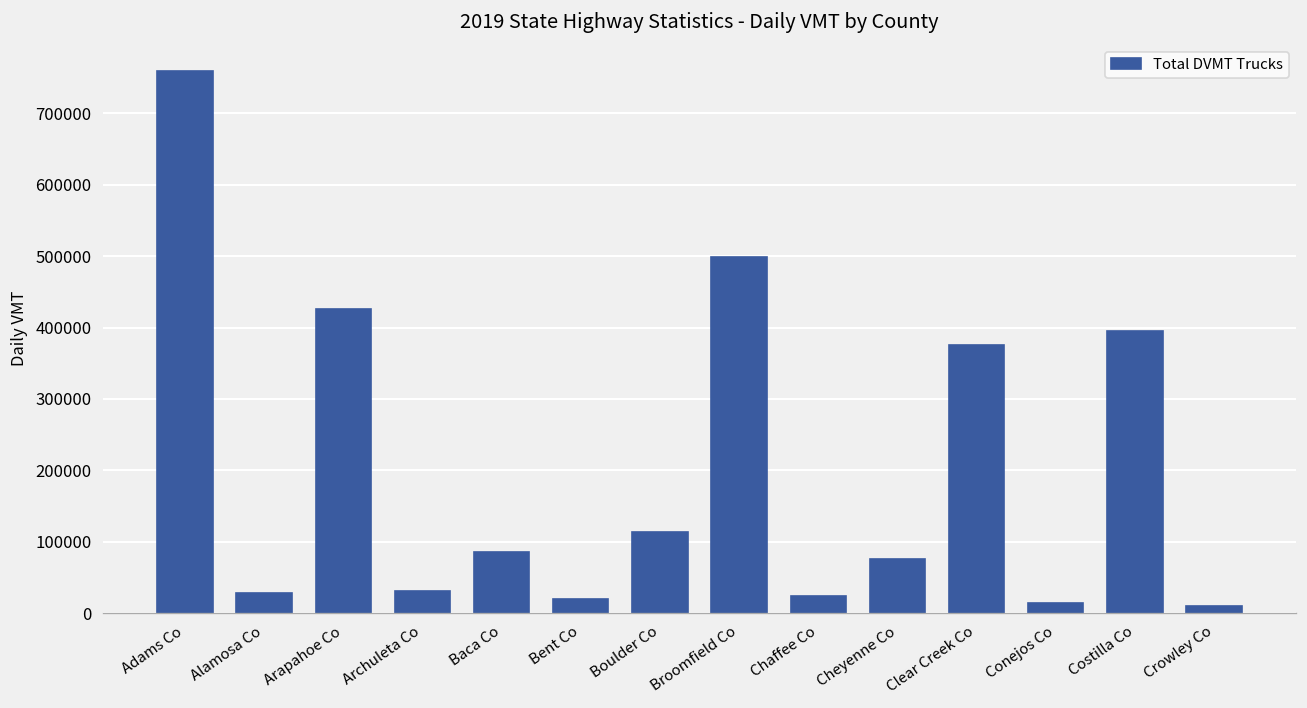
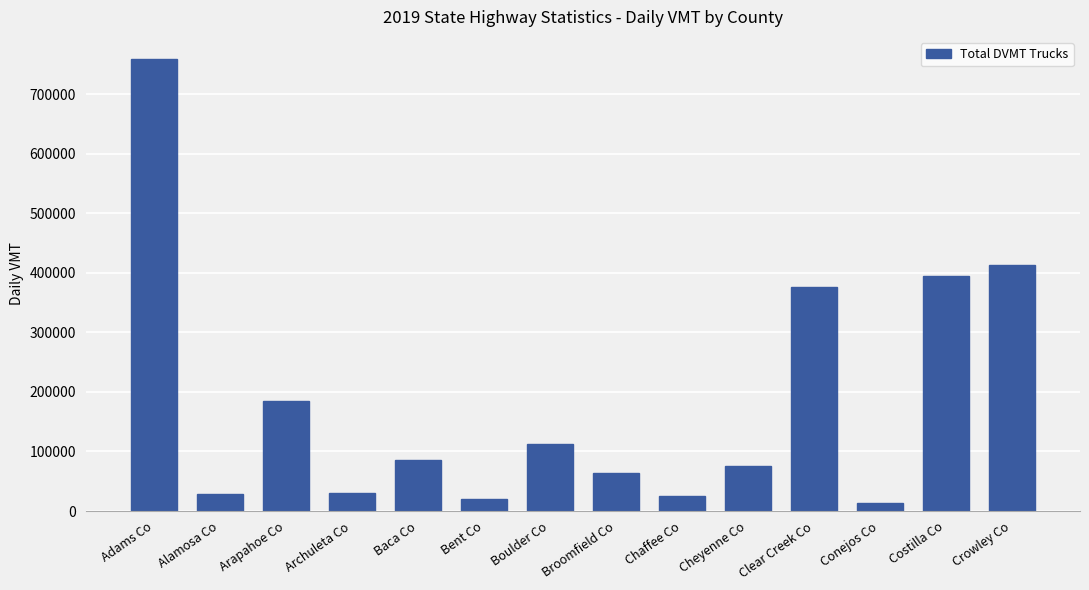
Arapahoe Co: 430000 -> 180000
Broomfield Co: 500000 -> 60000
Crowley Co: 10000 -> 410000
